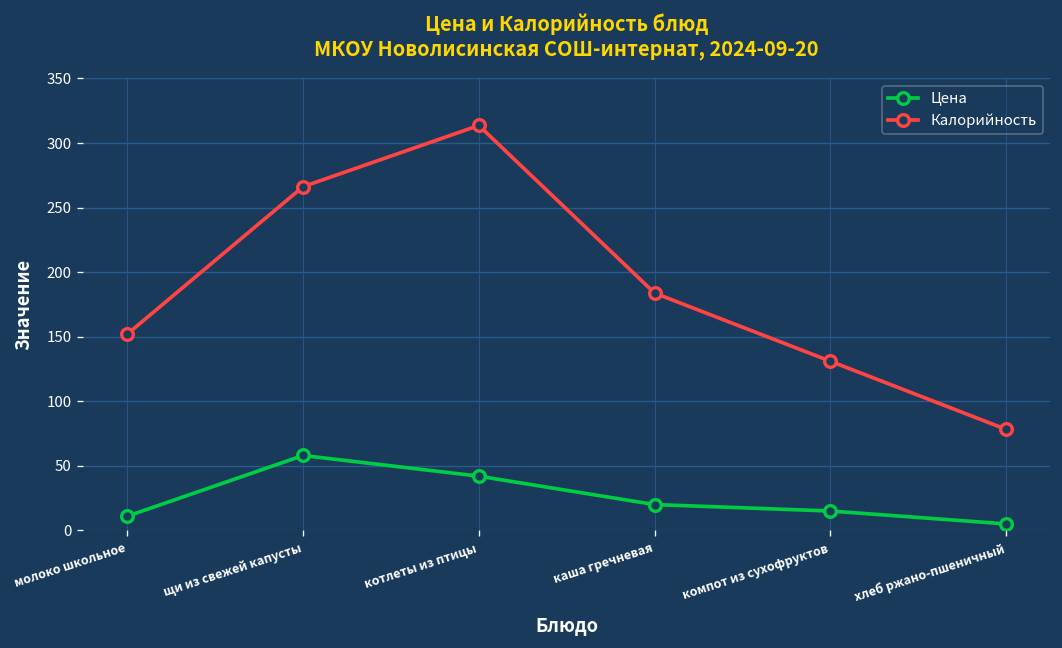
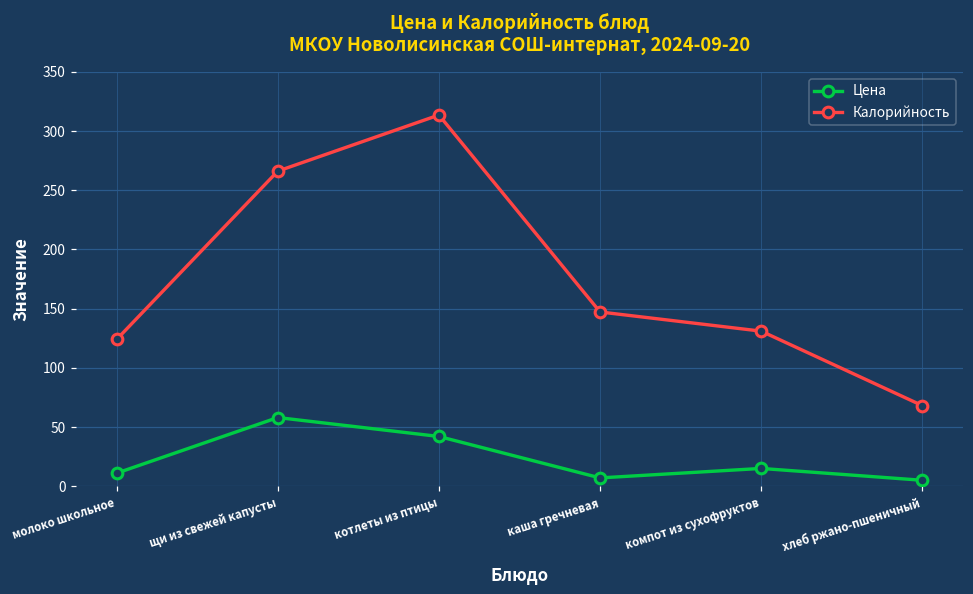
Калорийность, молоко школьное: 152 -> 124
Цена, каша гречневая: 20 -> 7
Калорийность, каша гречневая: 184 -> 147
Калорийность, хлеб ржано-пшеничный: 78 -> 68
